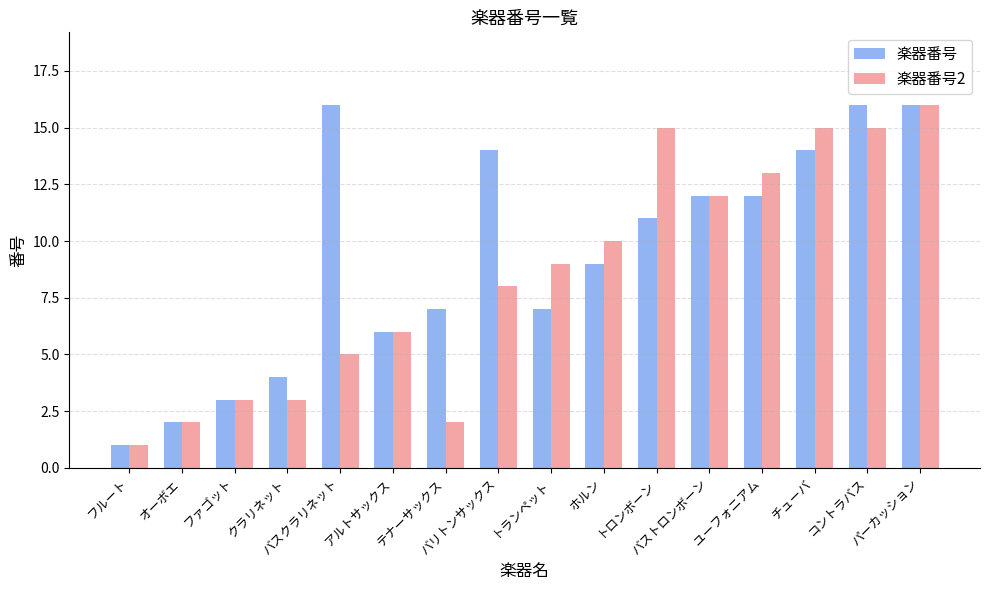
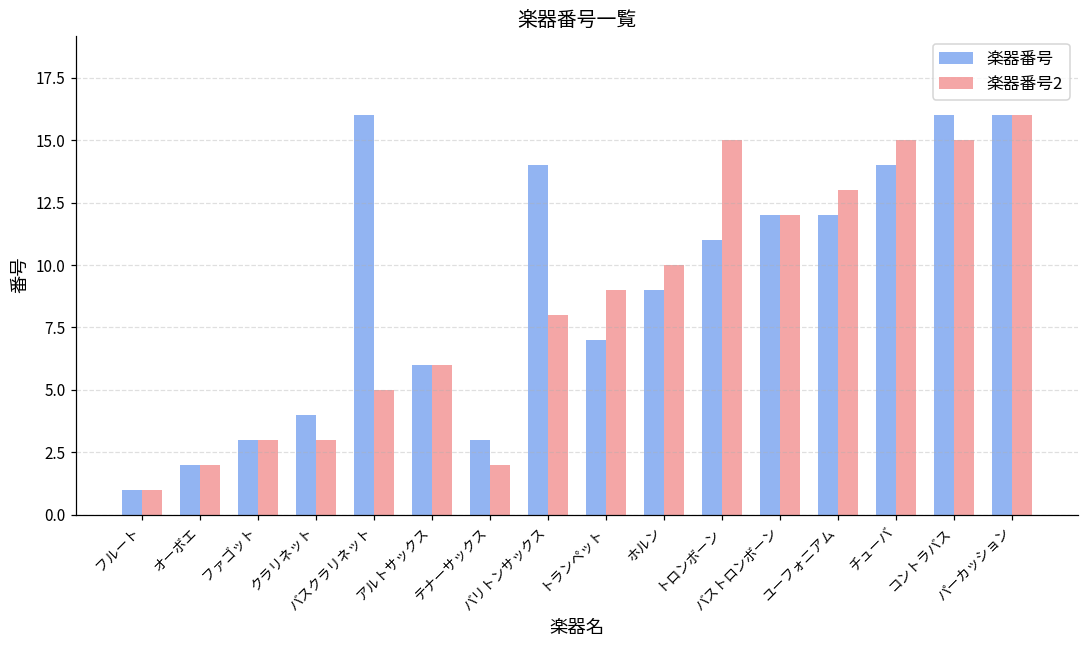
楽器番号, テナーサックス: 7 -> 3
